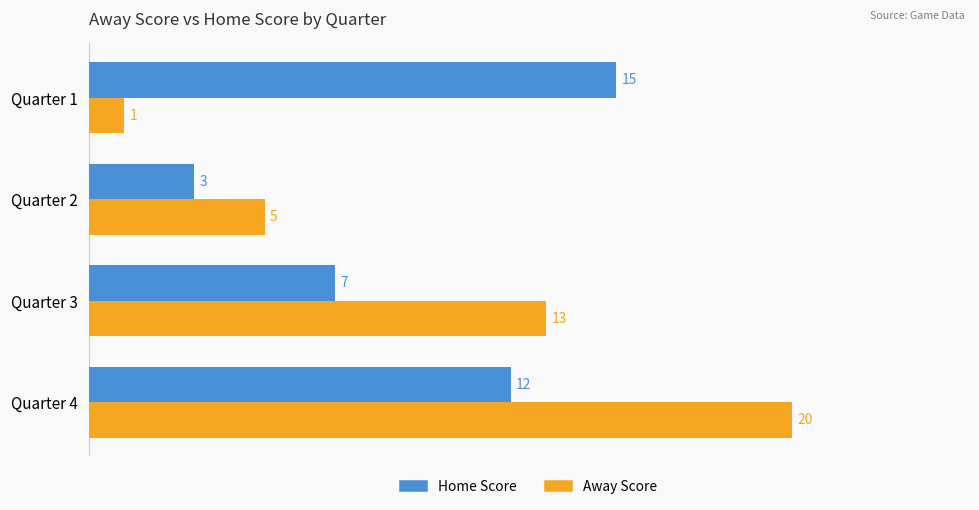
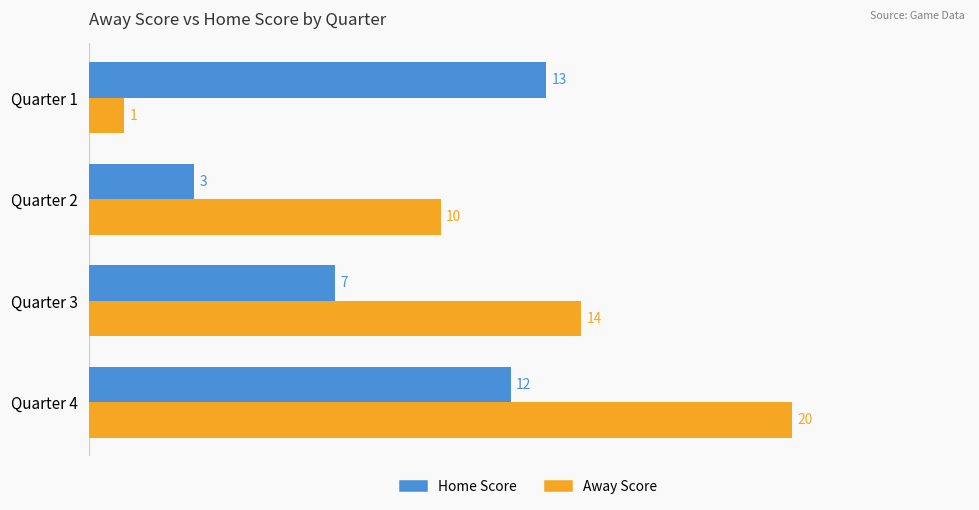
Home Score, Quarter 1: 15 -> 13
Away Score, Quarter 2: 5 -> 10
Away Score, Quarter 3: 13 -> 14
